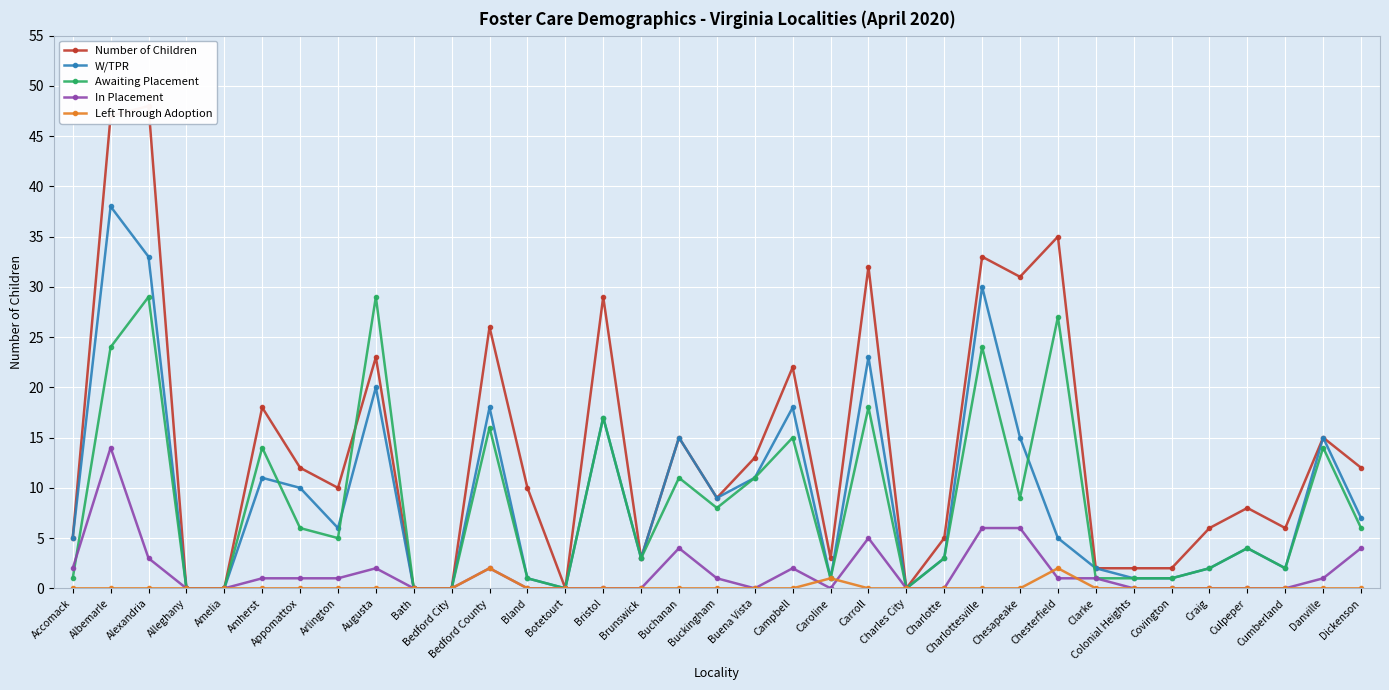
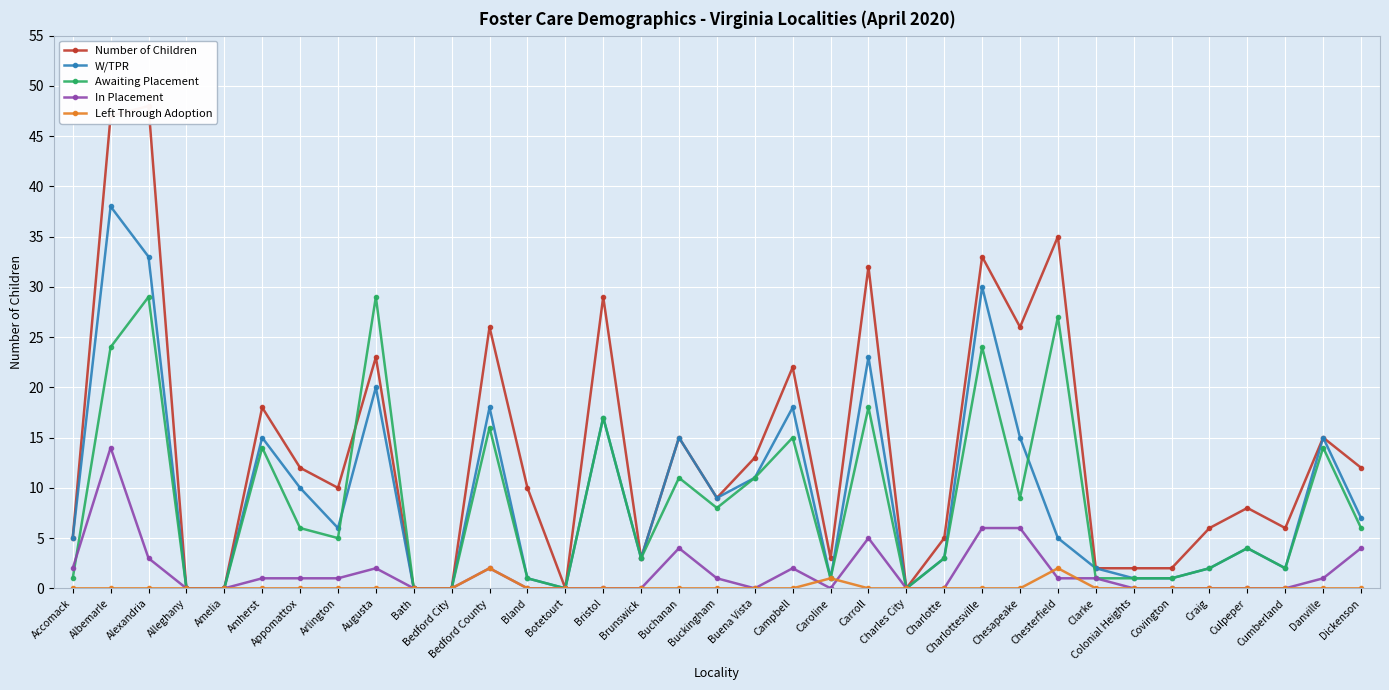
W/TPR, Amherst: 11 -> 15
Number of Children, Chesapeake: 31 -> 26
